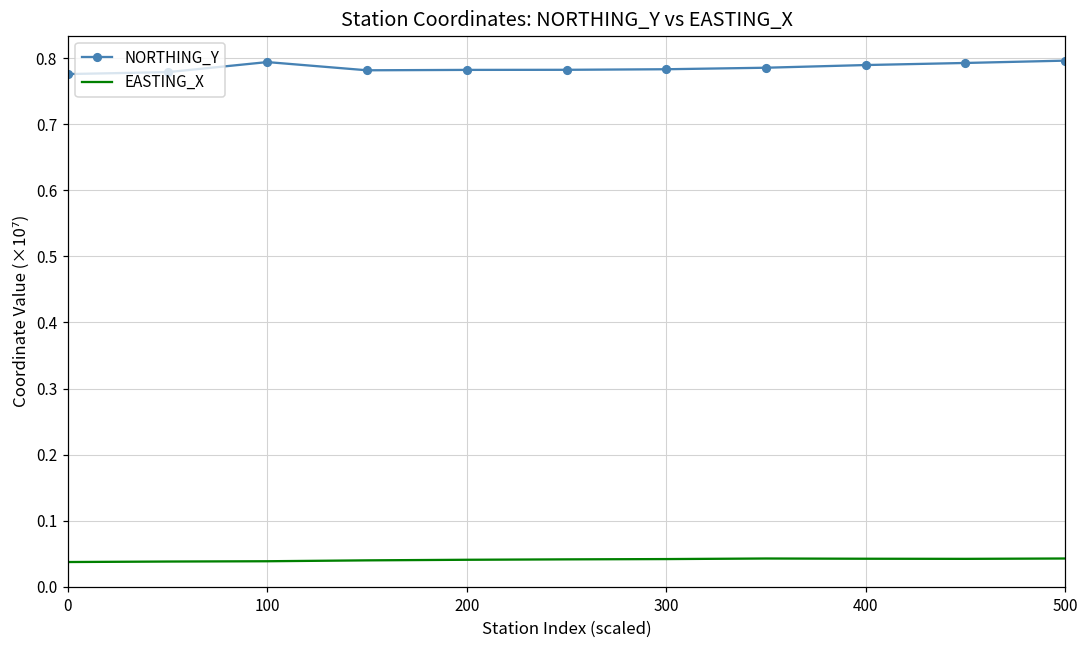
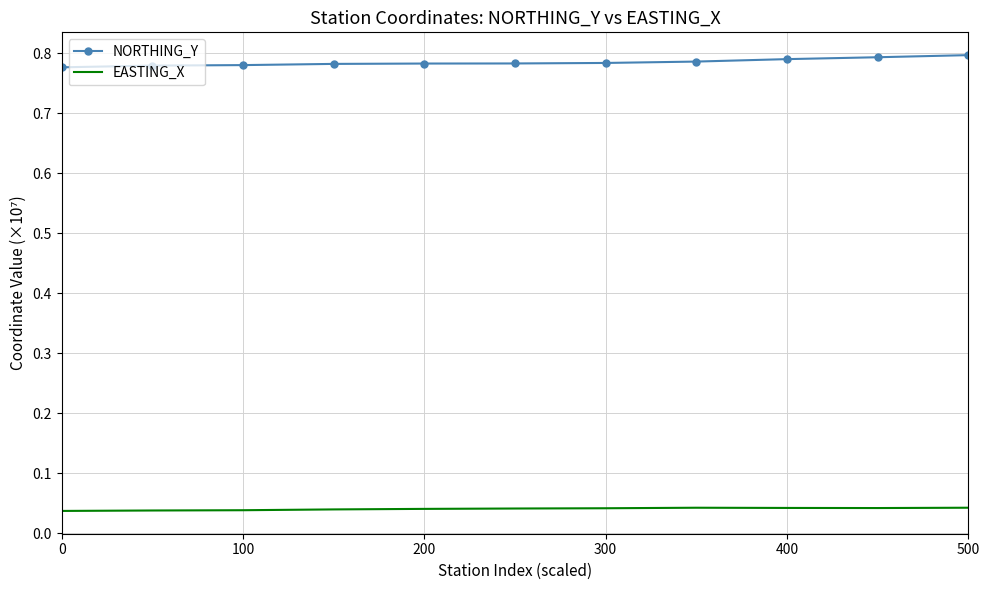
NORTHING_Y, 100: 0.79 -> 0.78
